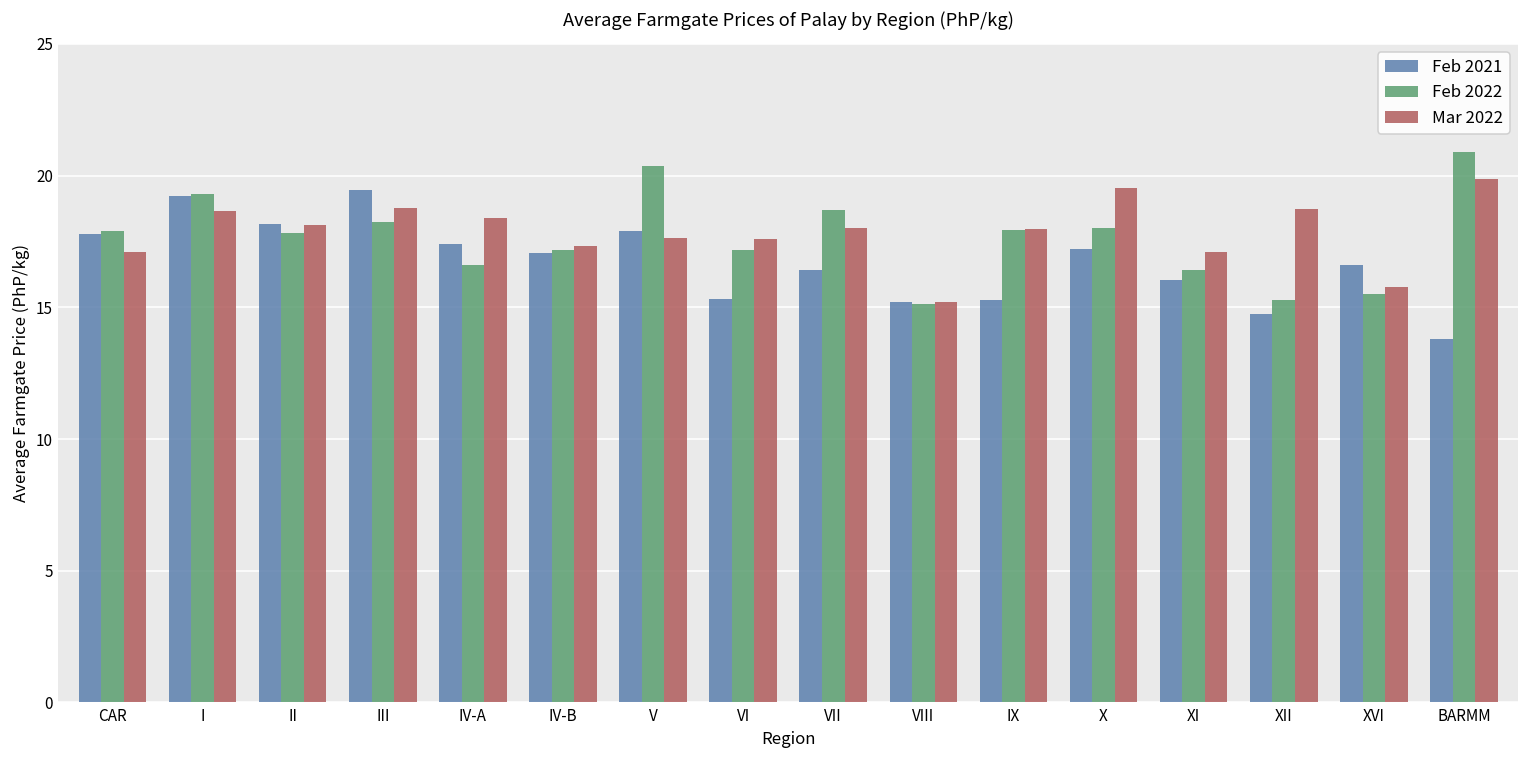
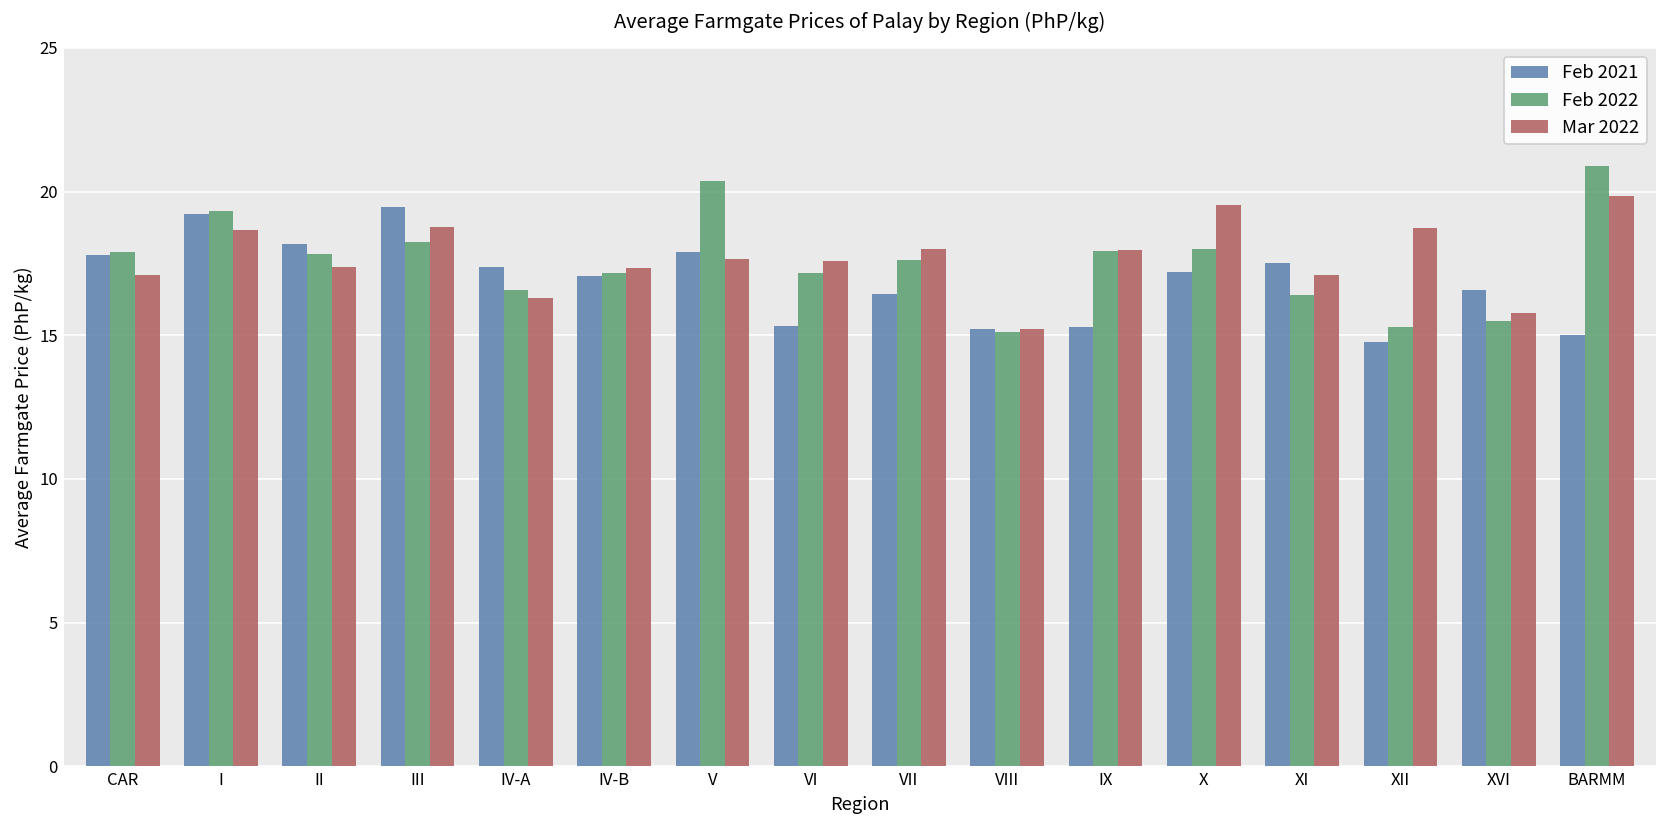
Mar 2022, II: 18.1 -> 17.4
Mar 2022, IV-A: 18.4 -> 16.3
Feb 2022, VII: 18.7 -> 17.6
Feb 2021, XI: 16.0 -> 17.5
Feb 2021, BARMM: 13.8 -> 15.0
